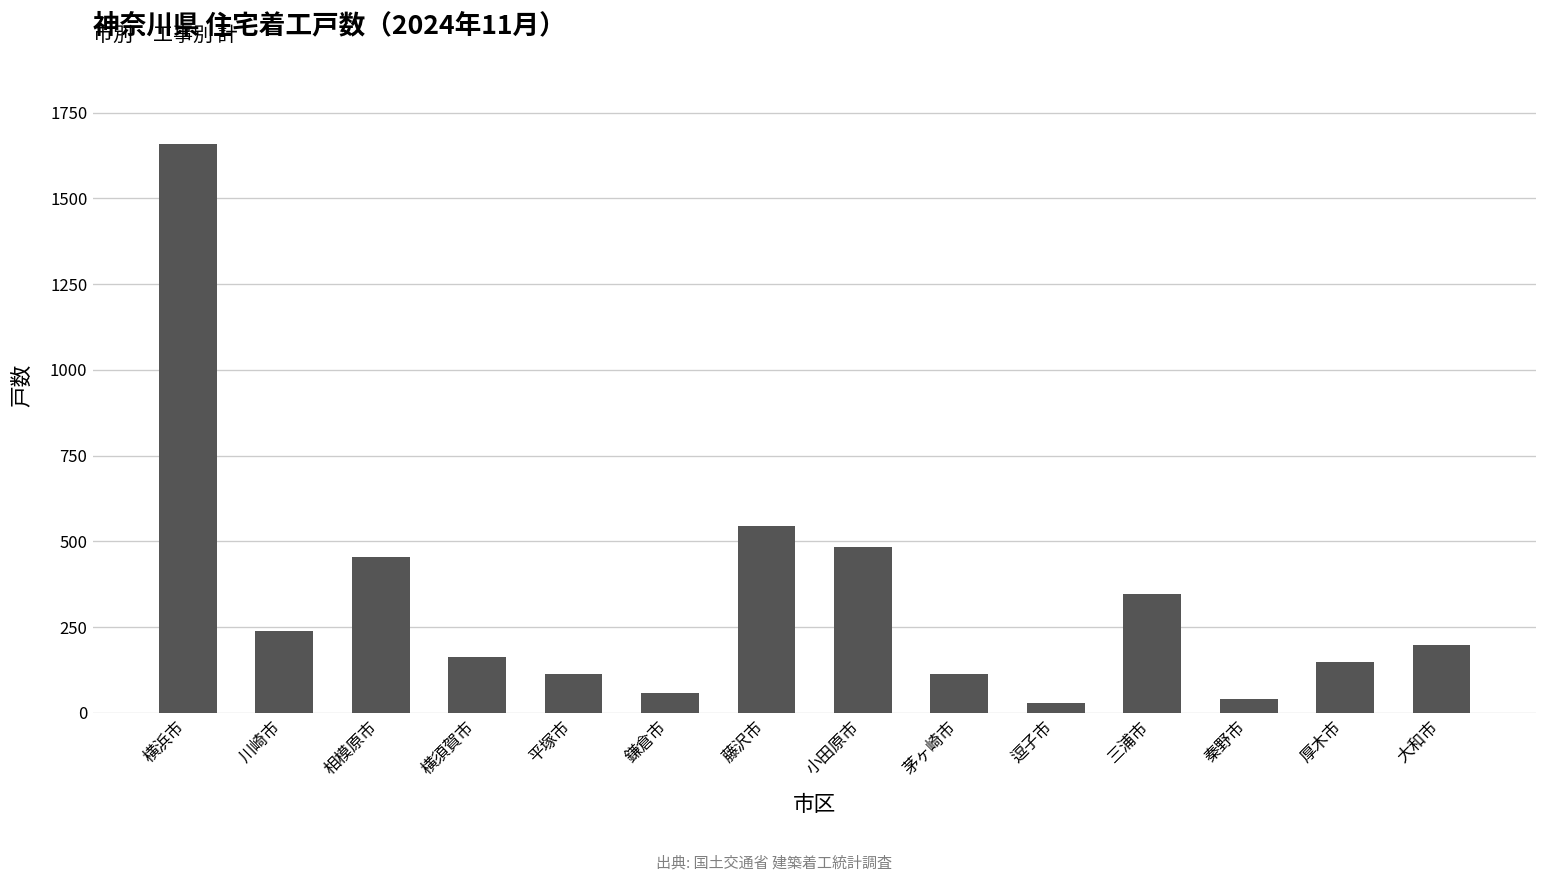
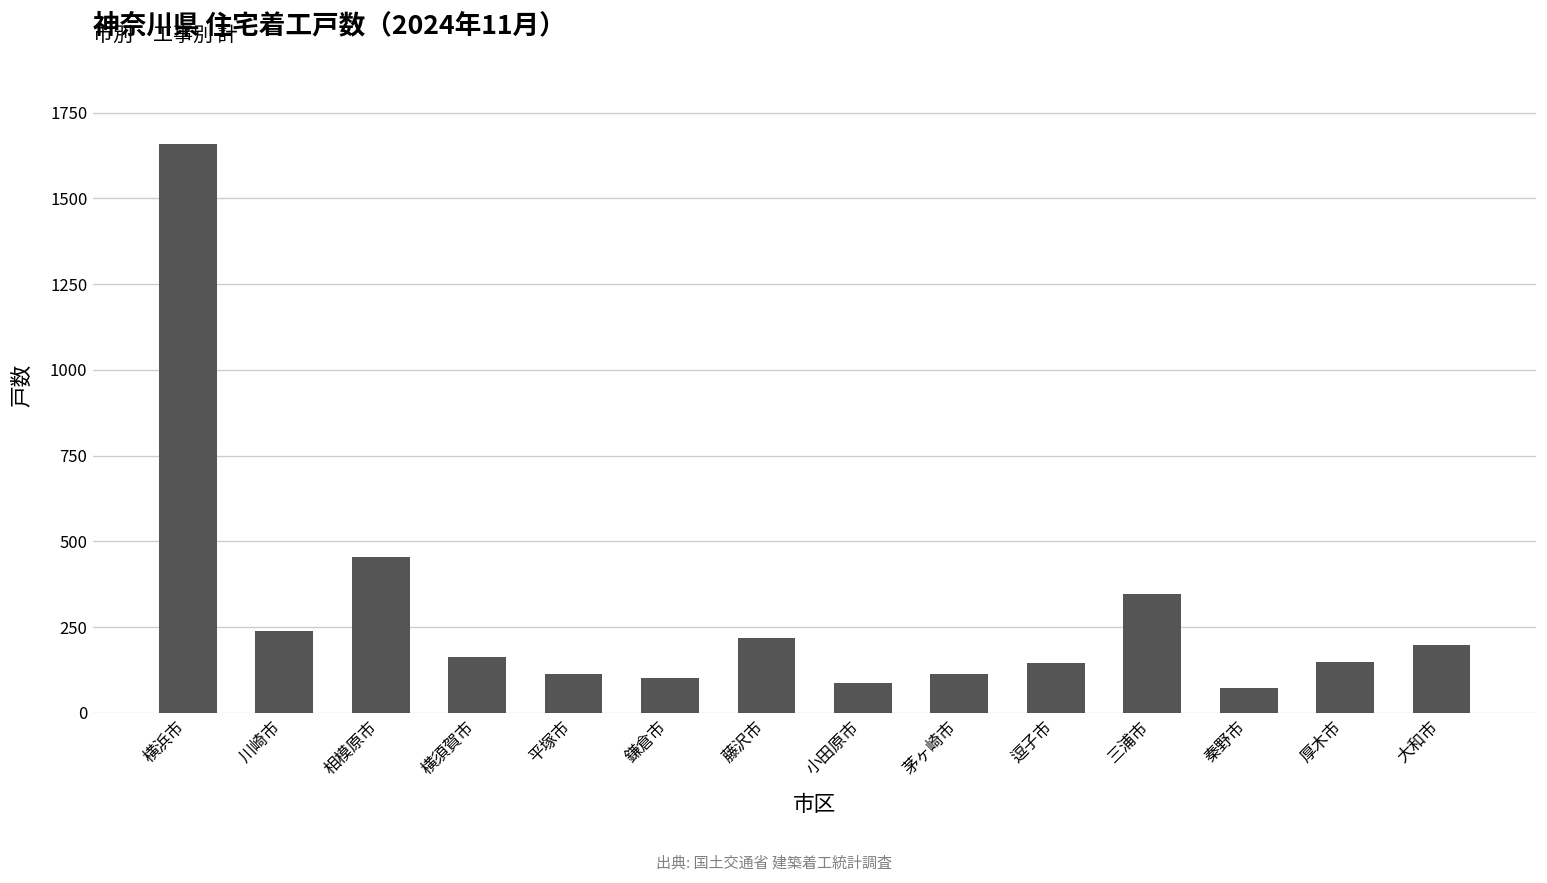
鎌倉市: 60 -> 100
藤沢市: 550 -> 220
小田原市: 480 -> 90
逗子市: 30 -> 140
秦野市: 40 -> 70
